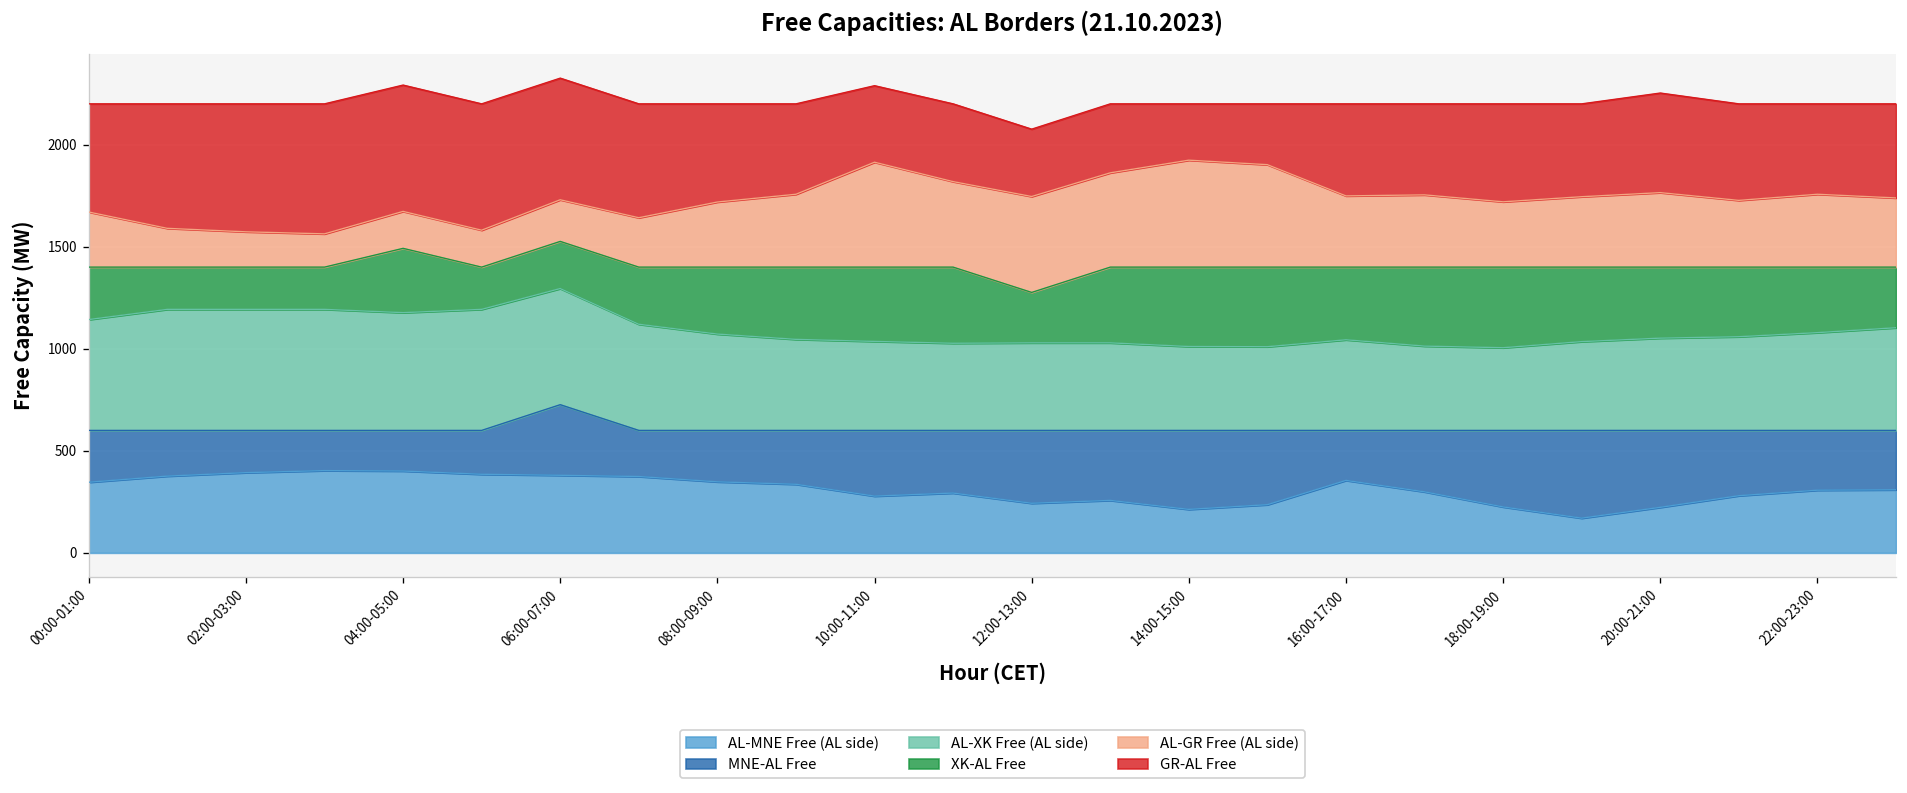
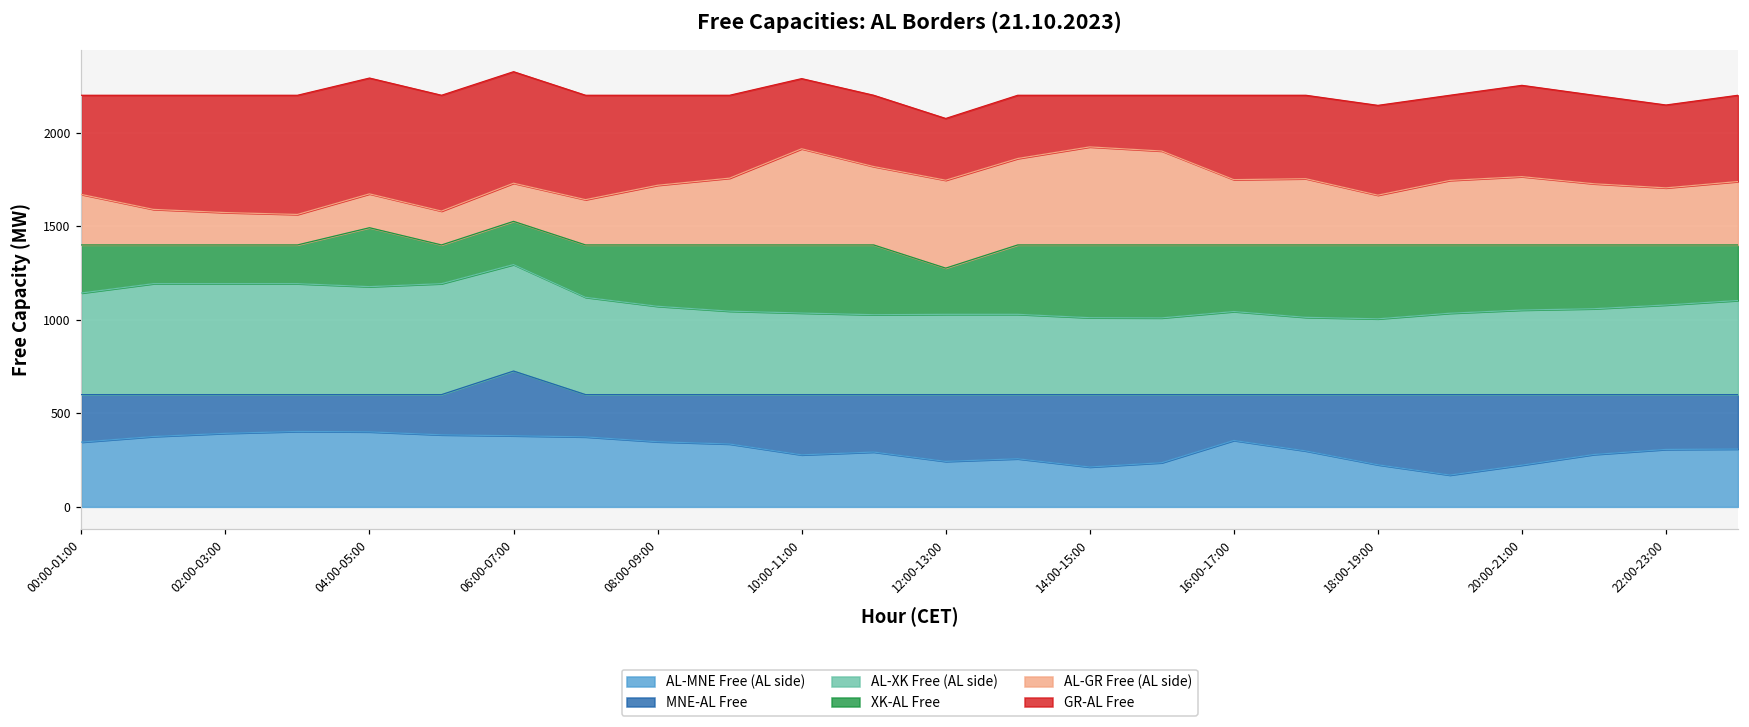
AL-GR Free (AL side), 18:00-19:00: 1720 -> 1670
AL-GR Free (AL side), 22:00-23:00: 1760 -> 1710
